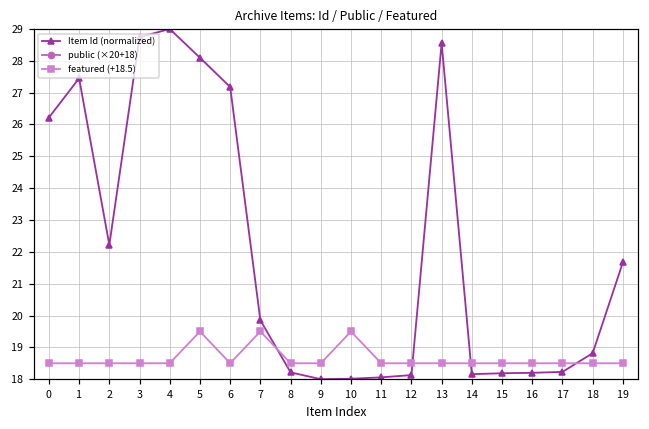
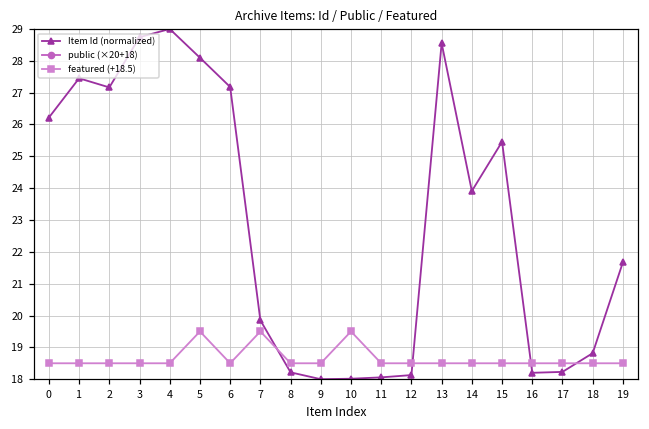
Item Id (normalized), 2: 22.2 -> 27.2
Item Id (normalized), 14: 18.2 -> 23.9
Item Id (normalized), 15: 18.2 -> 25.5
